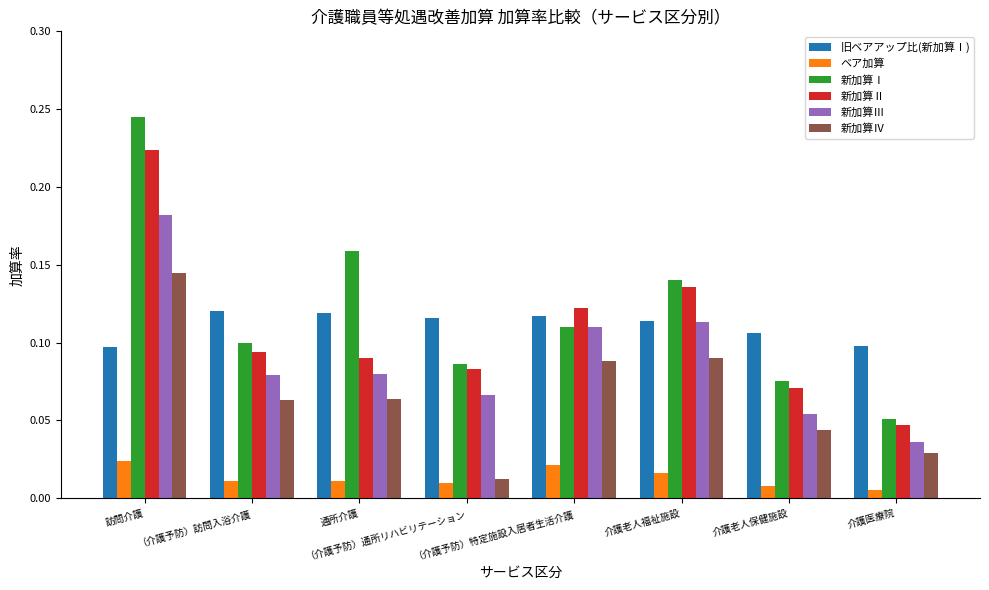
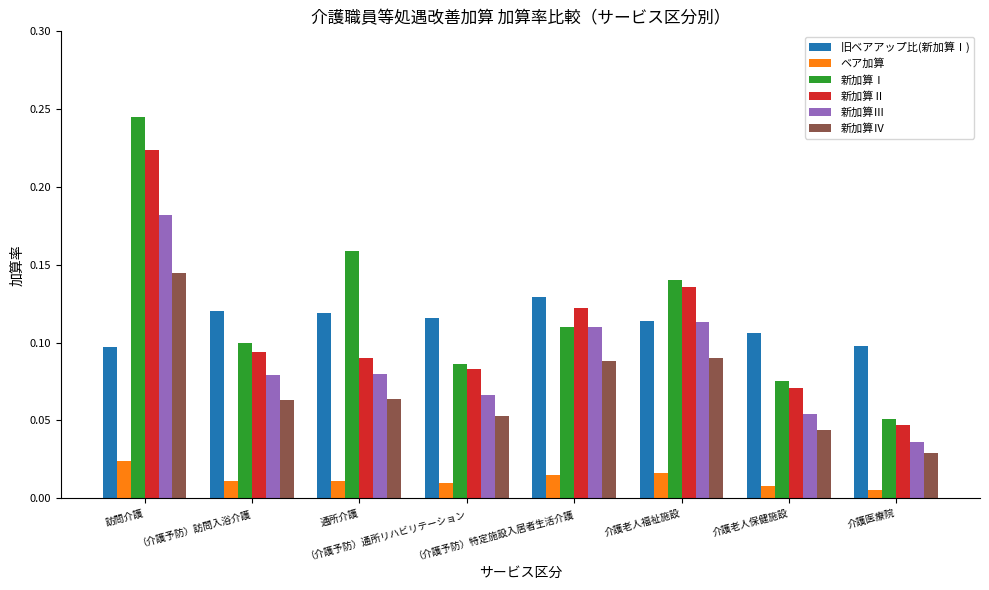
新加算Ⅳ, （介護予防）通所リハビリテーション: 0.012 -> 0.053
旧ベアアップ比(新加算Ⅰ), （介護予防）特定施設入居者生活介護: 0.117 -> 0.129
ベア加算, （介護予防）特定施設入居者生活介護: 0.021 -> 0.015
